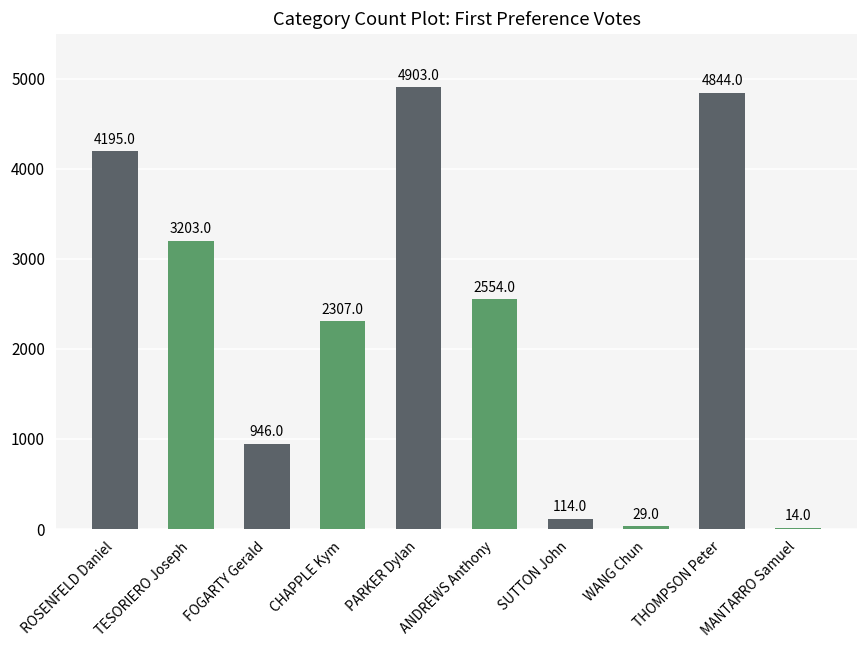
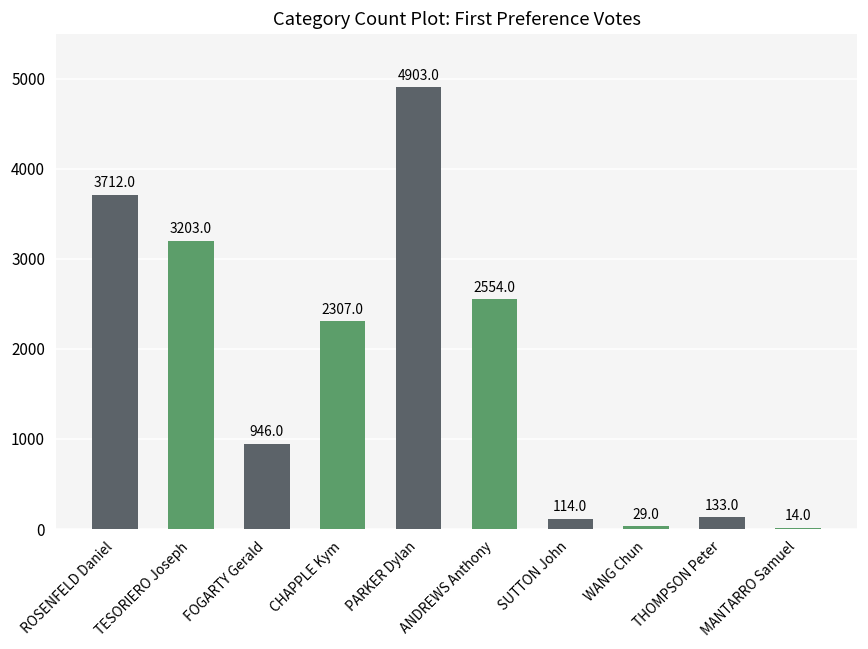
ROSENFELD Daniel: 4195.0 -> 3712.0
THOMPSON Peter: 4844.0 -> 133.0
